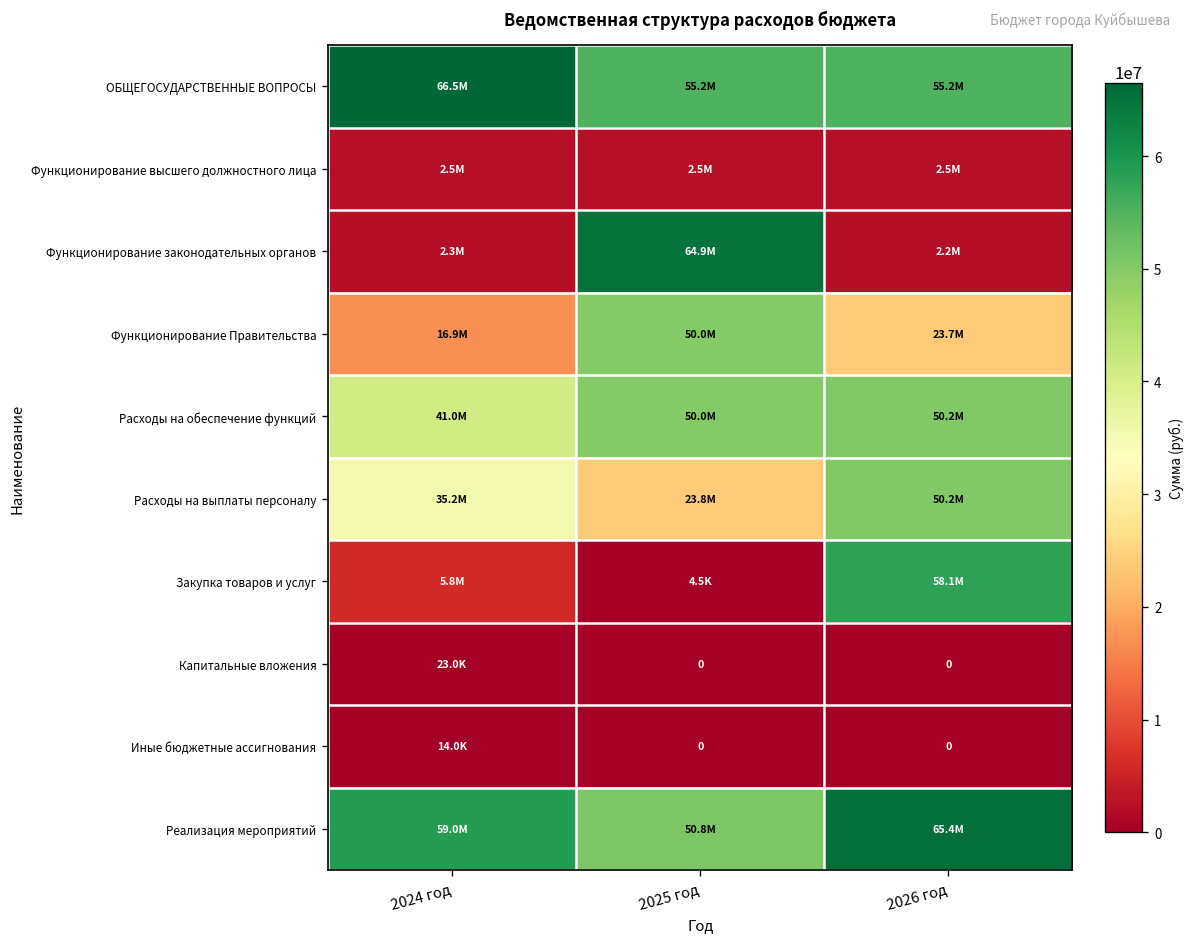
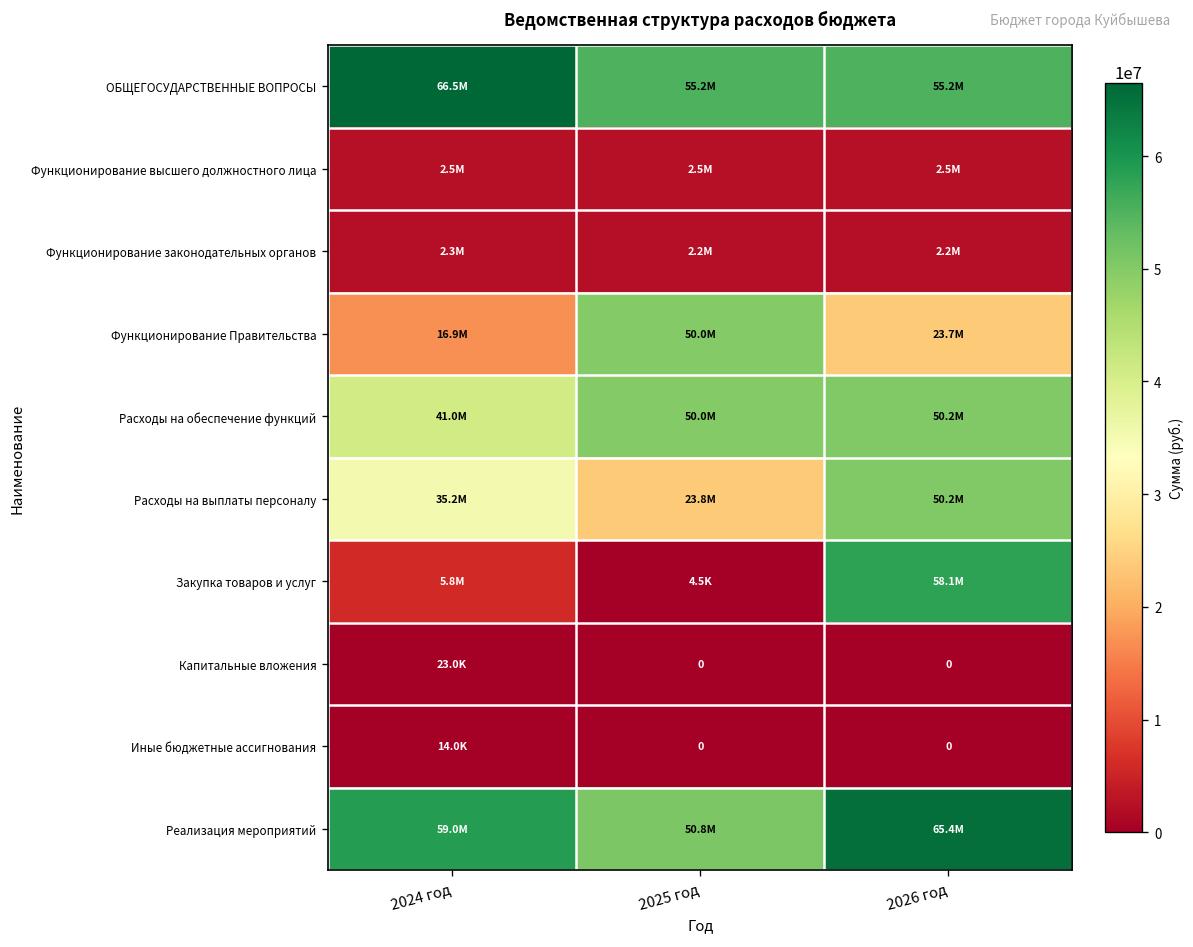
Функционирование законодательных органов, 2025 год: 64.9M -> 2.2M
